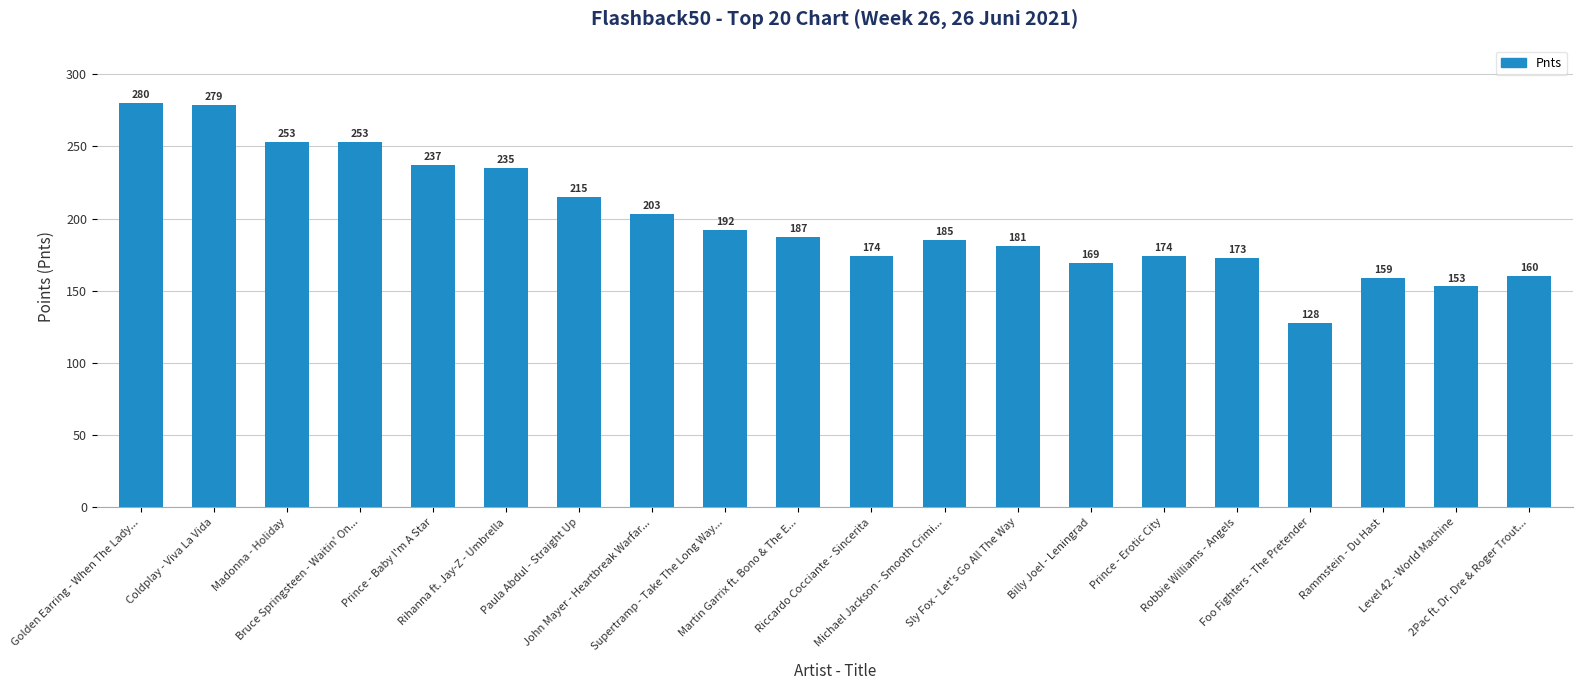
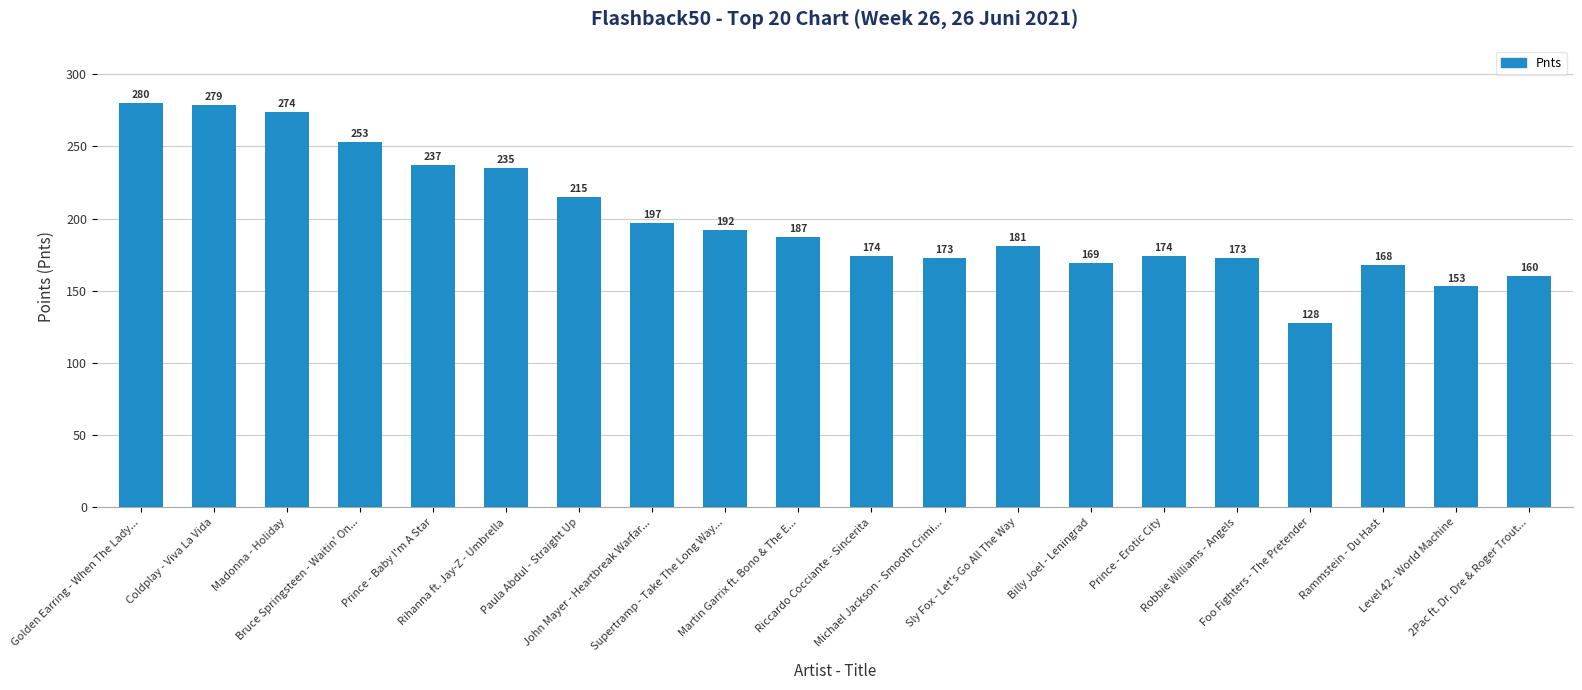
Madonna - Holiday: 253 -> 274
John Mayer - Heartbreak Warfar...: 203 -> 197
Michael Jackson - Smooth Crimi...: 185 -> 173
Rammstein - Du Hast: 159 -> 168
